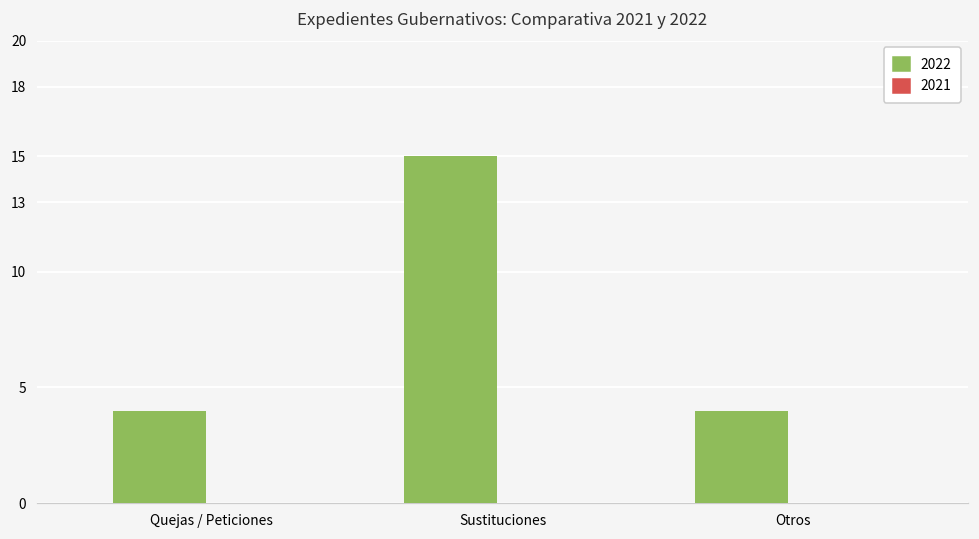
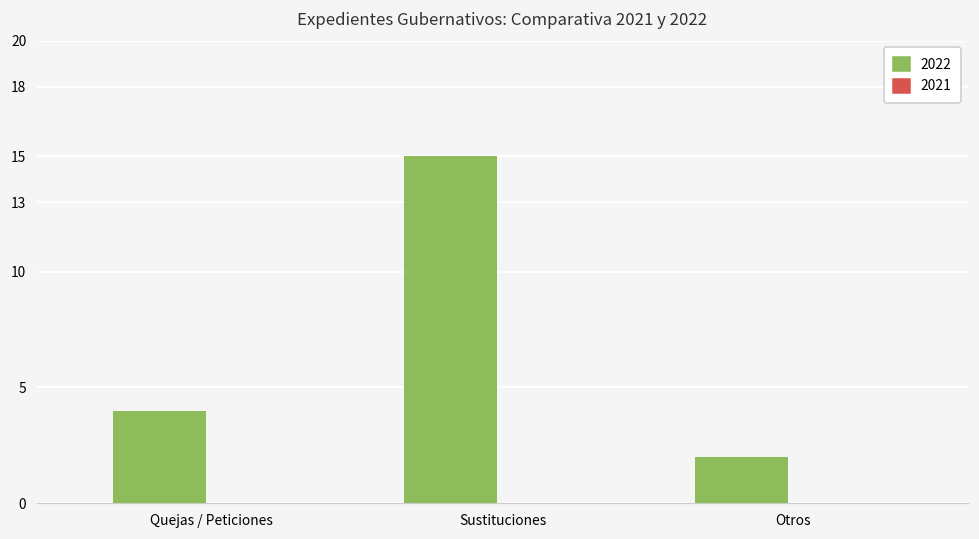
2022, Otros: 4 -> 2
